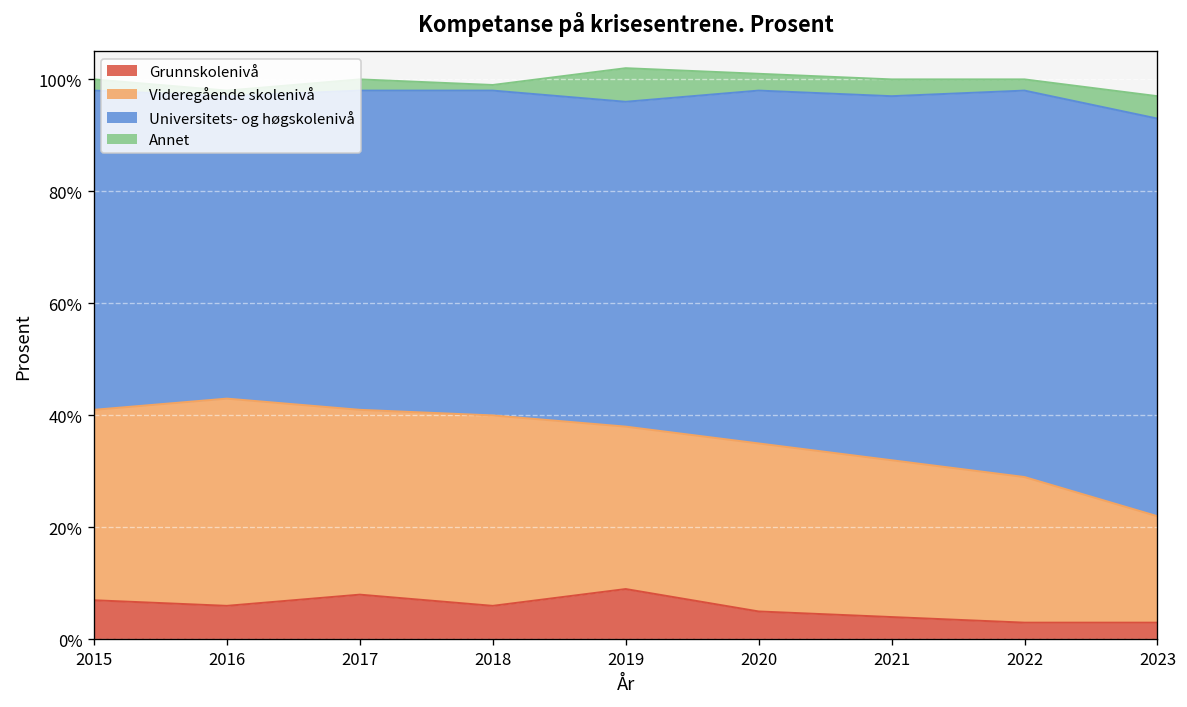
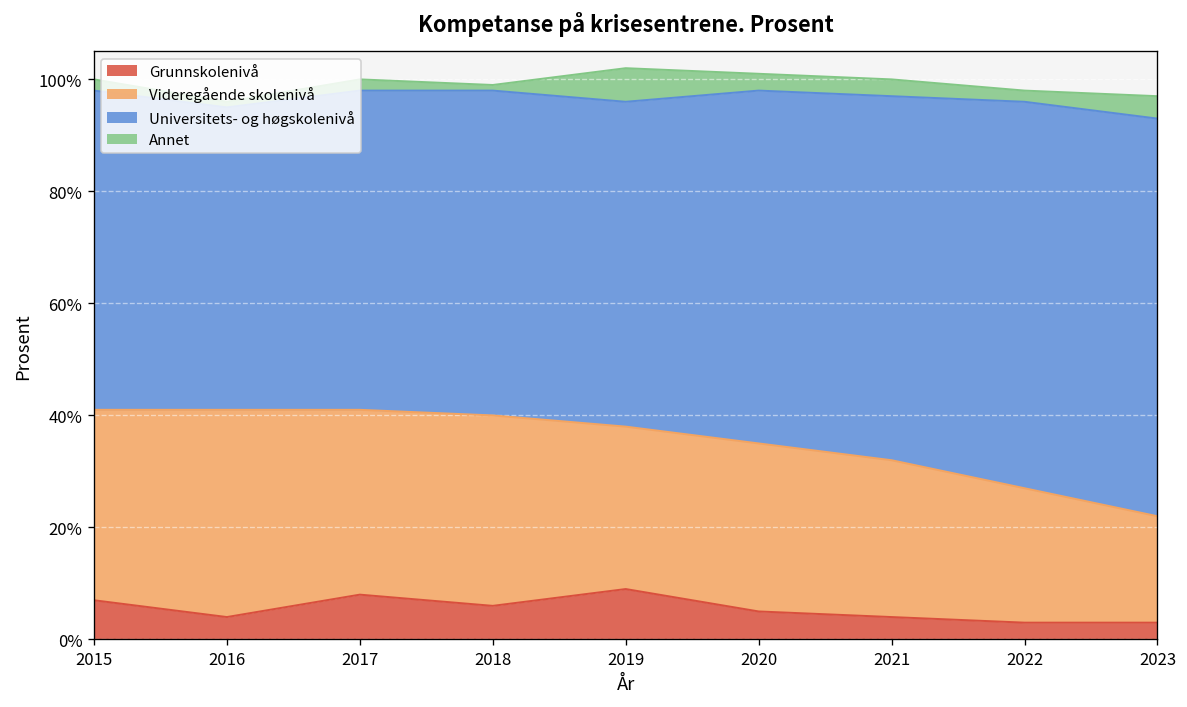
Grunnskolenivå, 2016: 6% -> 4%
Videregående skolenivå, 2022: 26% -> 24%
